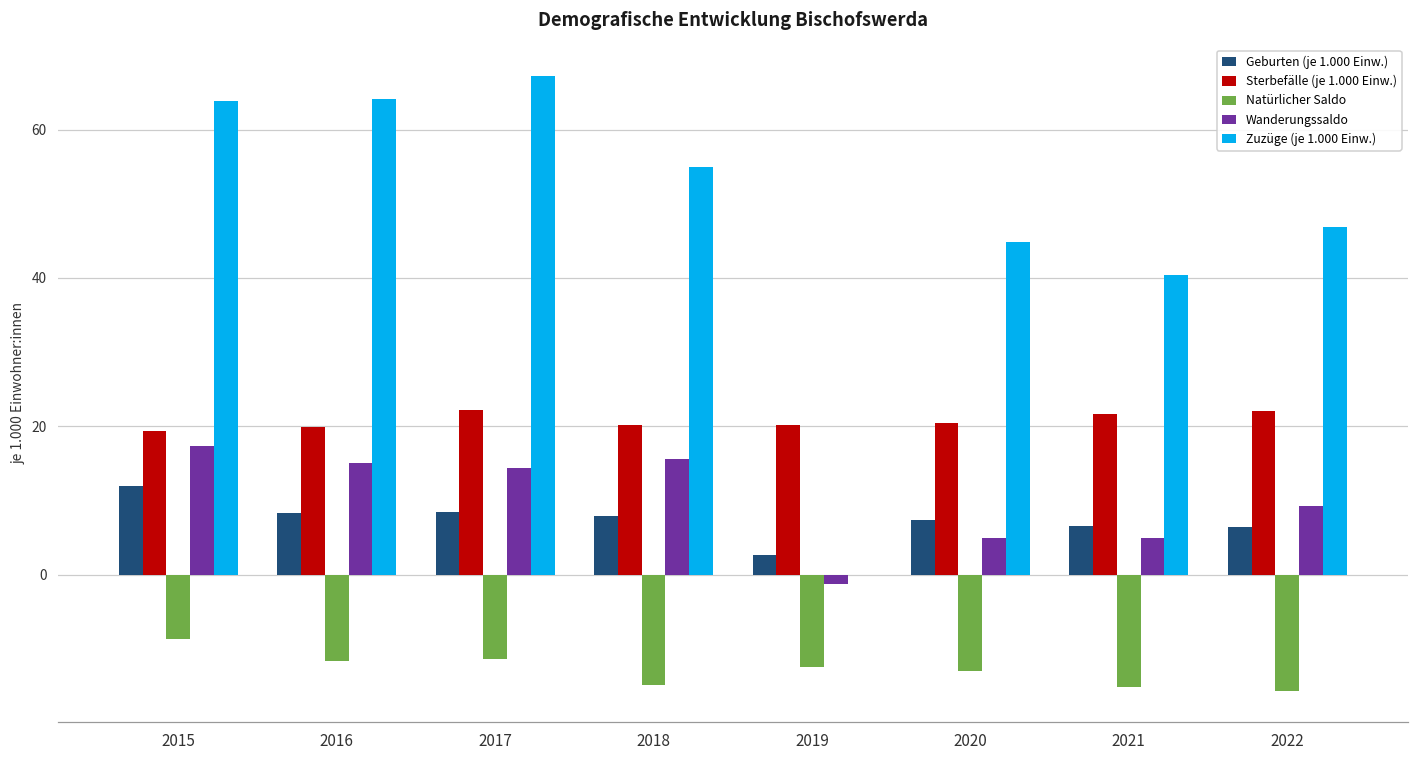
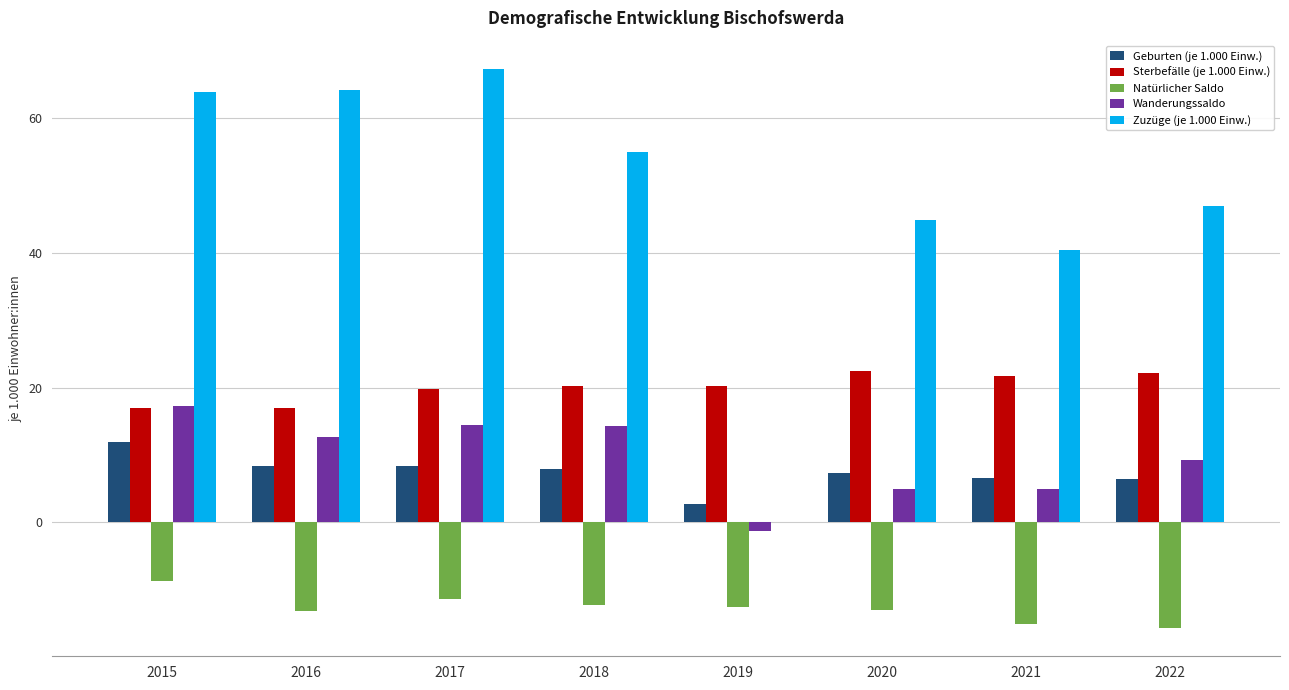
Sterbefälle (je 1.000 Einw.), 2015: 19 -> 17
Sterbefälle (je 1.000 Einw.), 2016: 20 -> 17
Natürlicher Saldo, 2016: -12 -> -13
Wanderungssaldo, 2016: 15 -> 13
Sterbefälle (je 1.000 Einw.), 2017: 22 -> 20
Natürlicher Saldo, 2018: -15 -> -12
Wanderungssaldo, 2018: 16 -> 14
Sterbefälle (je 1.000 Einw.), 2020: 20 -> 23
